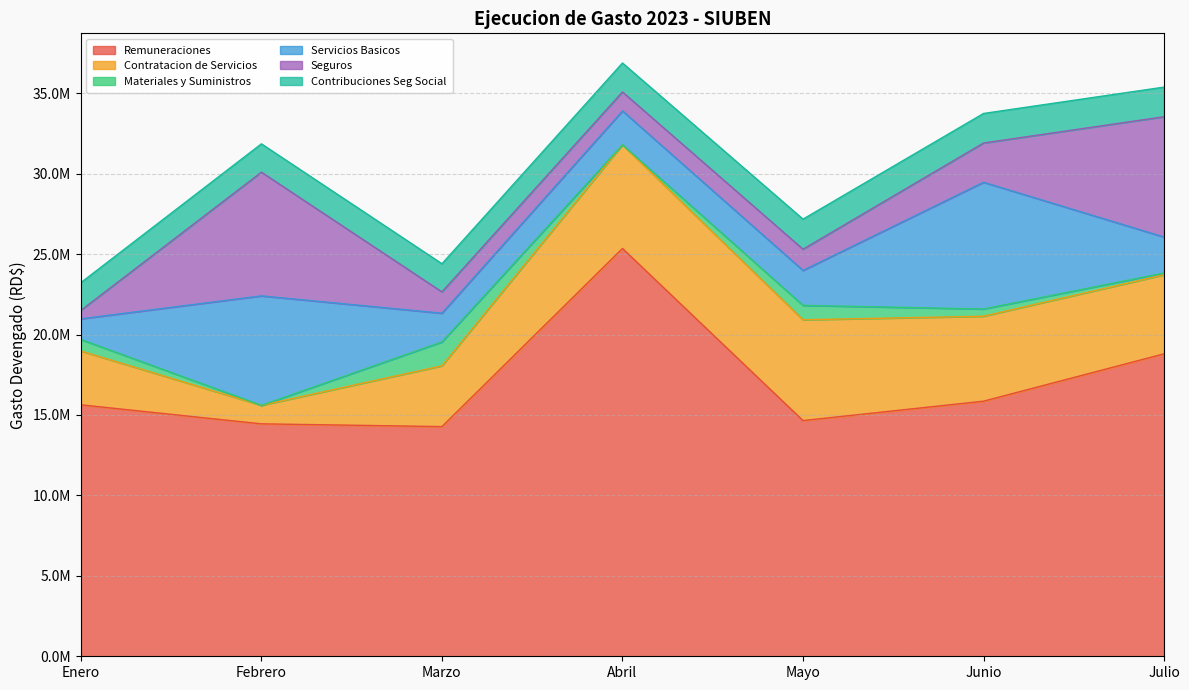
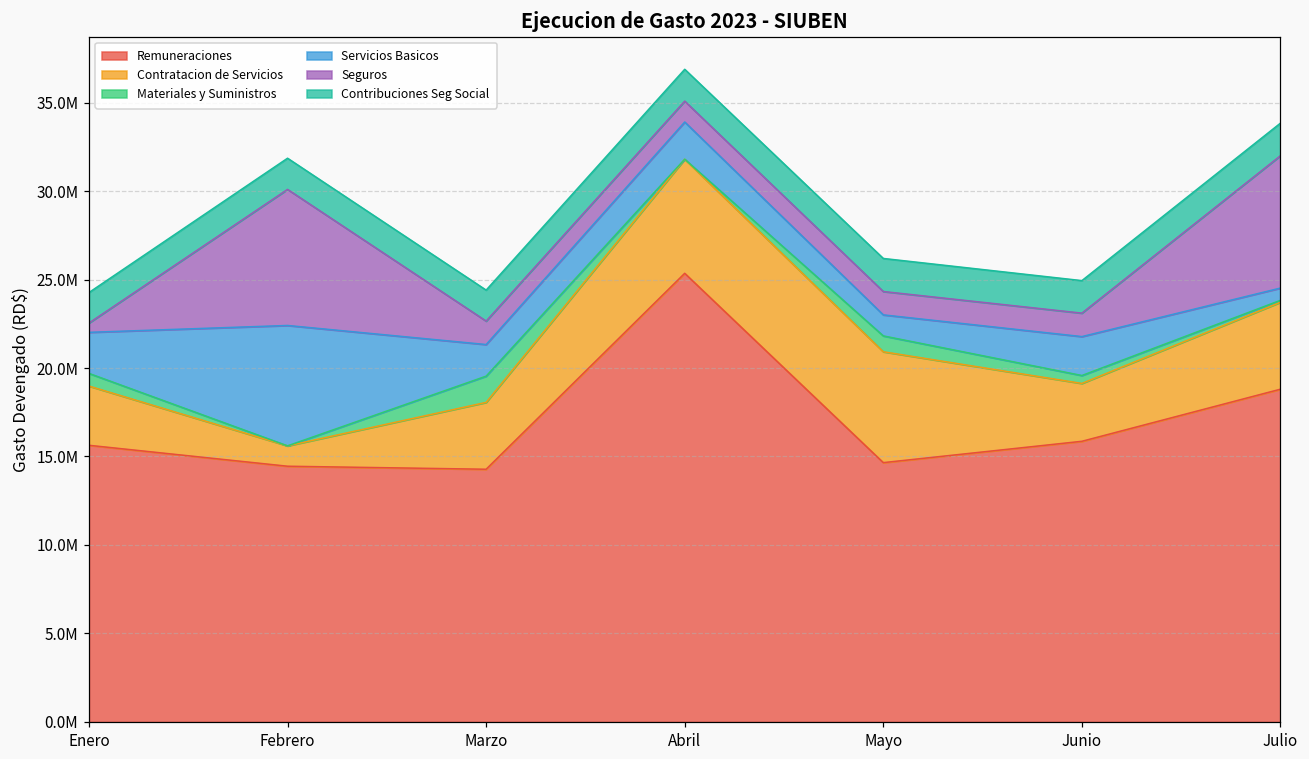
Servicios Basicos, Enero: 1300000 -> 2300000
Servicios Basicos, Mayo: 2200000 -> 1200000
Contratacion de Servicios, Junio: 5300000 -> 3300000
Servicios Basicos, Junio: 7900000 -> 2200000
Seguros, Junio: 2400000 -> 1300000
Servicios Basicos, Julio: 2200000 -> 700000
